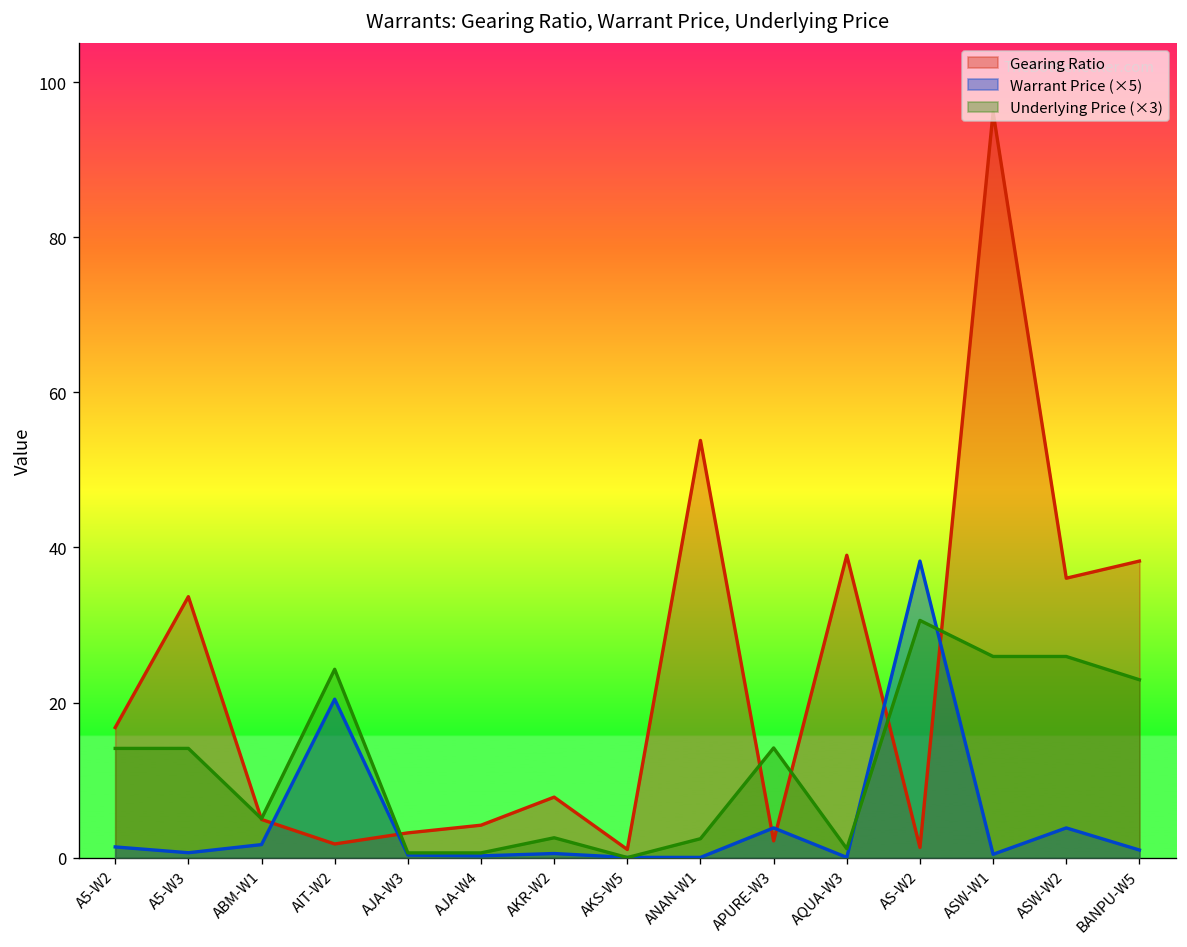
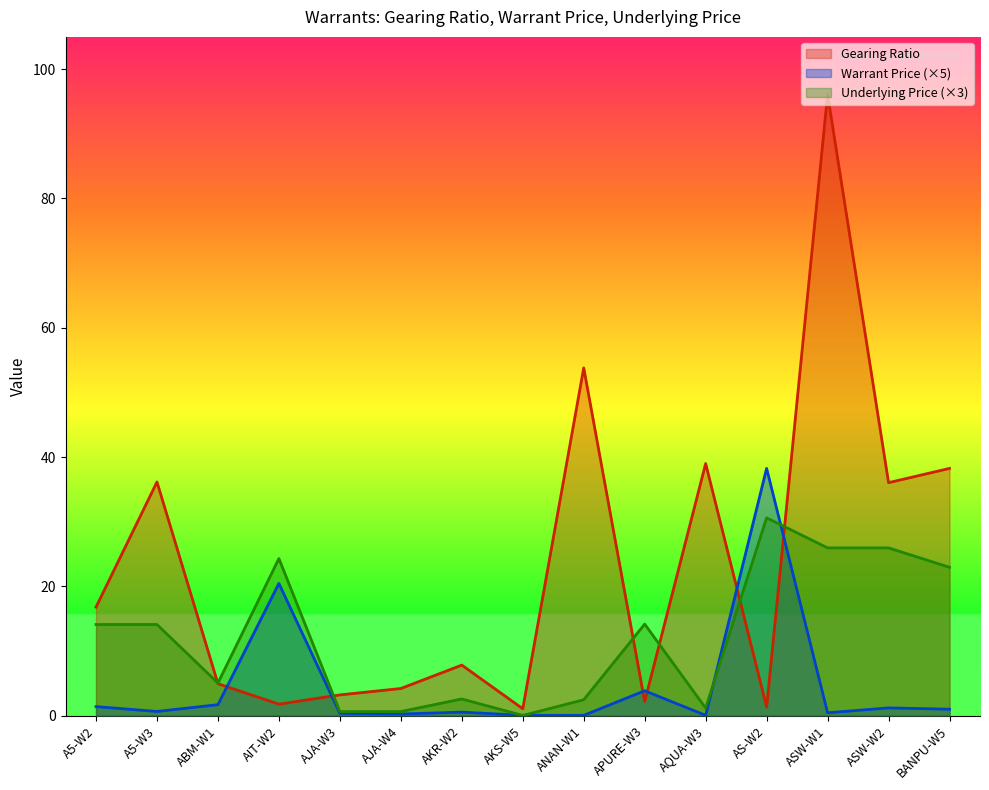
Gearing Ratio, A5-W3: 34 -> 36
Warrant Price (×5), ASW-W2: 4 -> 1
